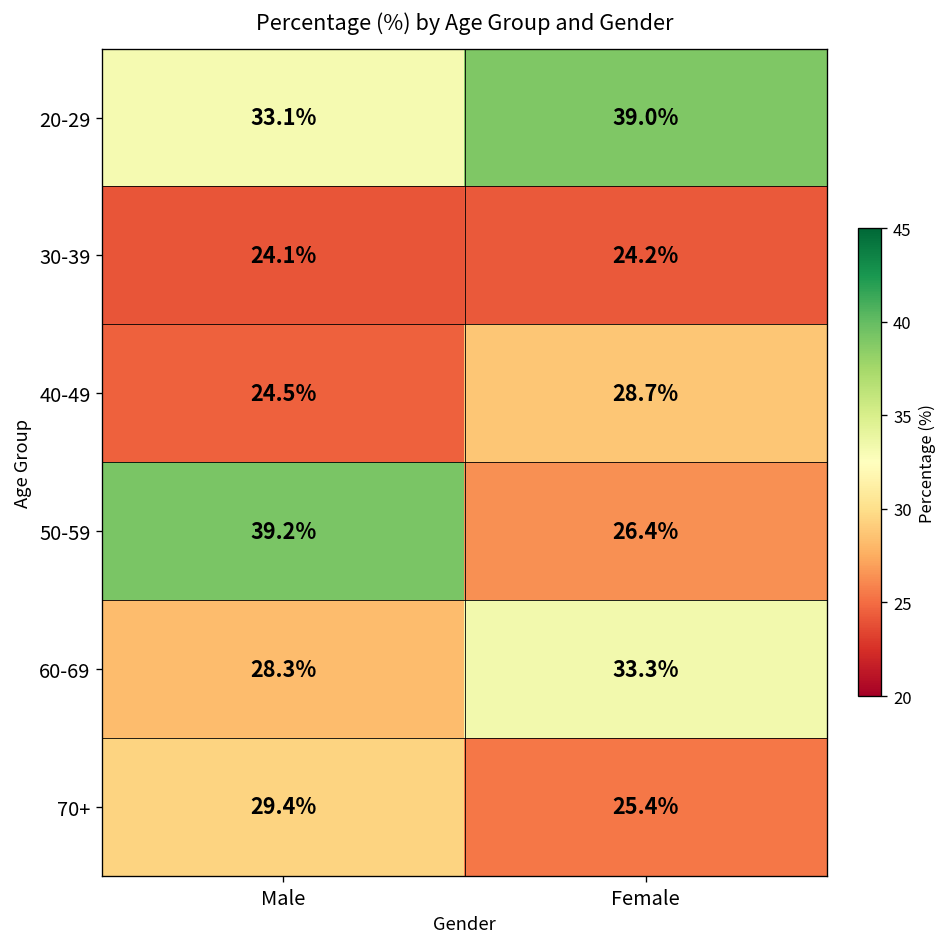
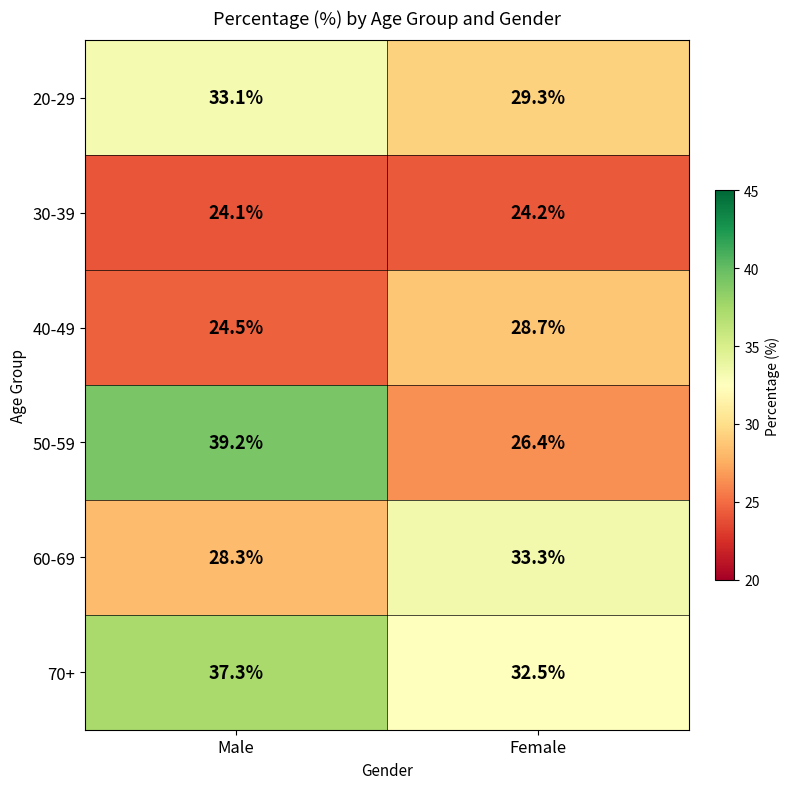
20-29, Female: 39.0% -> 29.3%
70+, Male: 29.4% -> 37.3%
70+, Female: 25.4% -> 32.5%
